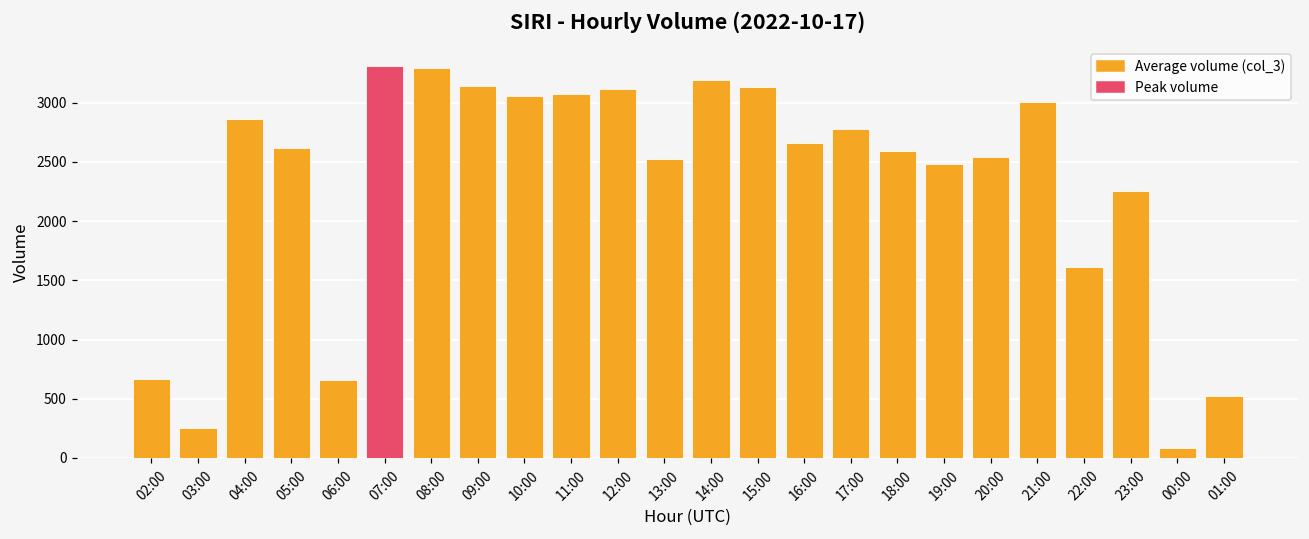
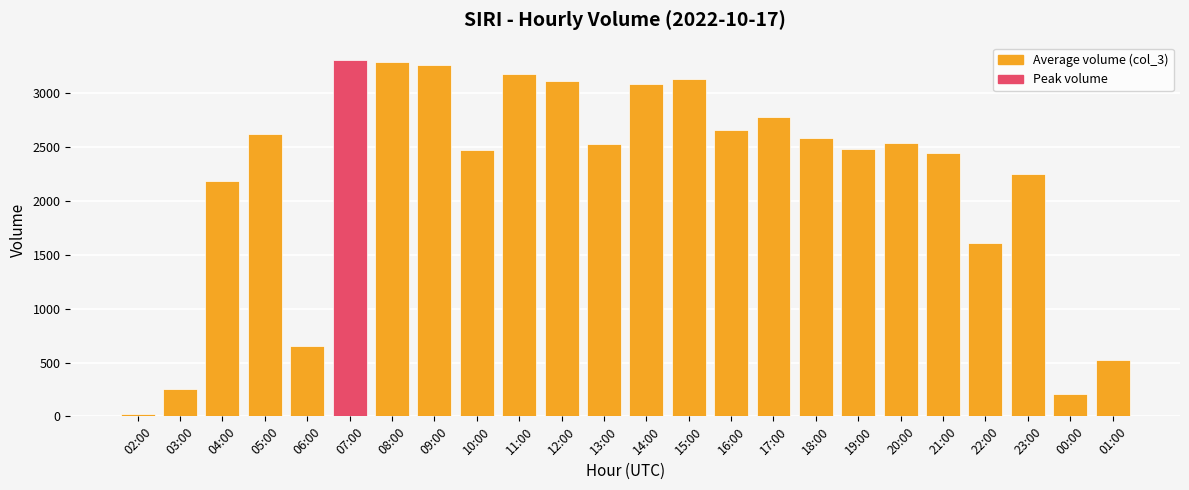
02:00: 670 -> 30
04:00: 2870 -> 2190
09:00: 3140 -> 3260
10:00: 3060 -> 2480
11:00: 3070 -> 3180
14:00: 3190 -> 3080
21:00: 3010 -> 2450
00:00: 90 -> 210
